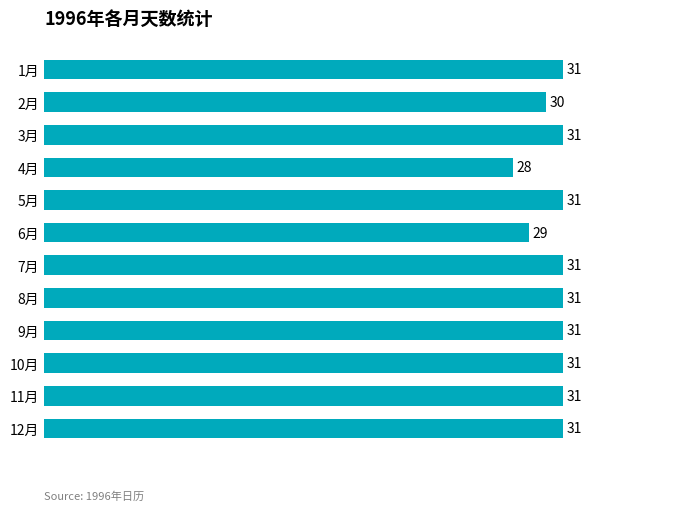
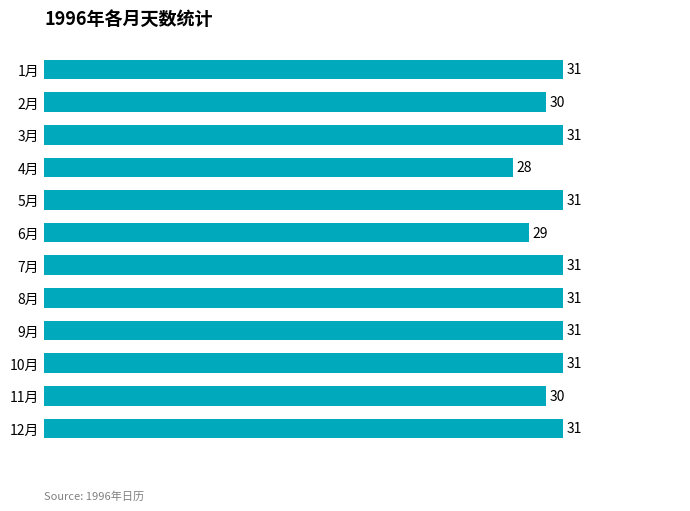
11月: 31 -> 30
